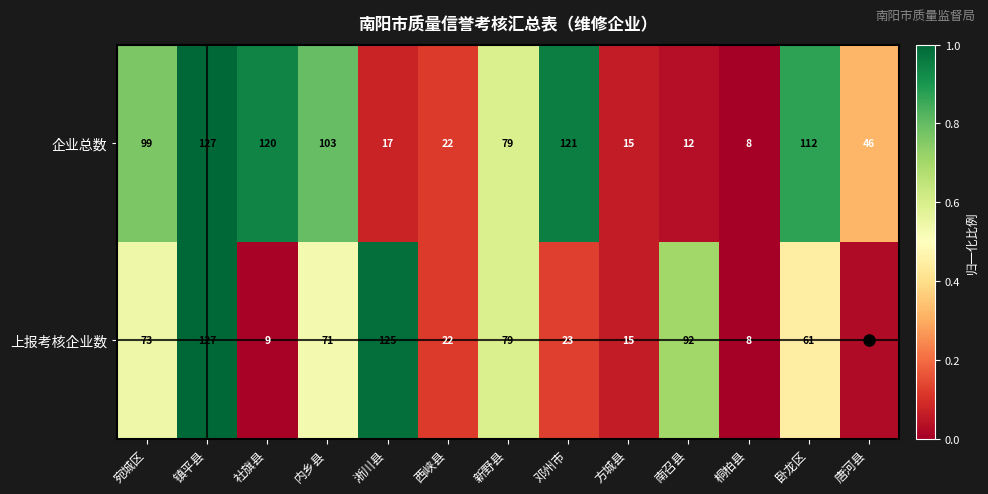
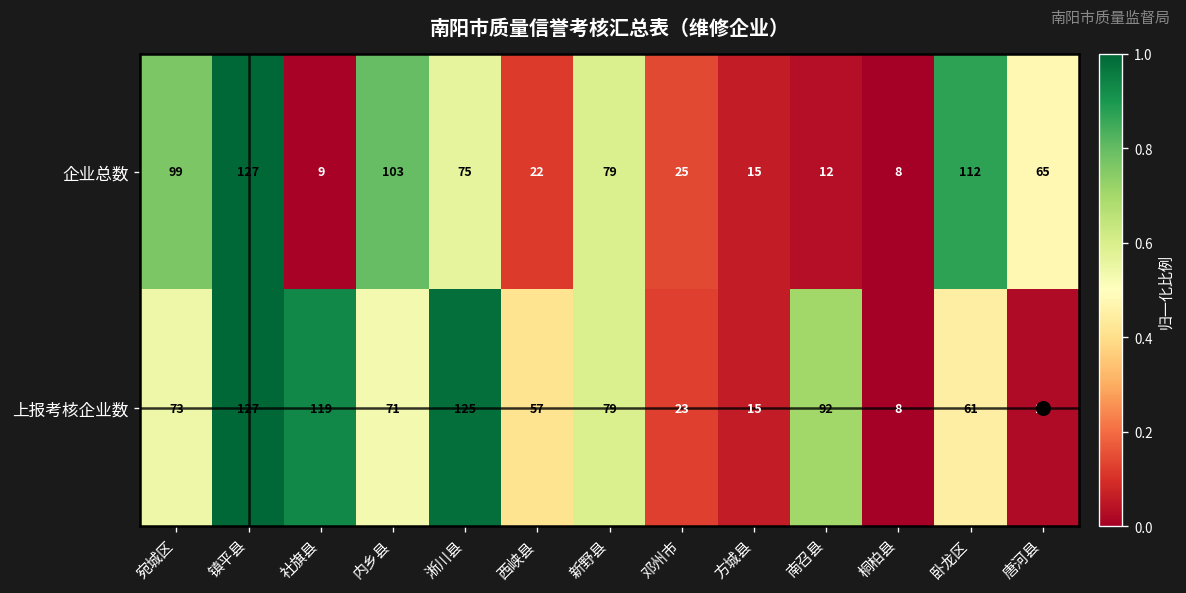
企业总数, 社旗县: 120 -> 9
企业总数, 淅川县: 17 -> 75
企业总数, 邓州市: 121 -> 25
企业总数, 唐河县: 46 -> 65
上报考核企业数, 社旗县: 9 -> 119
上报考核企业数, 西峡县: 22 -> 57
